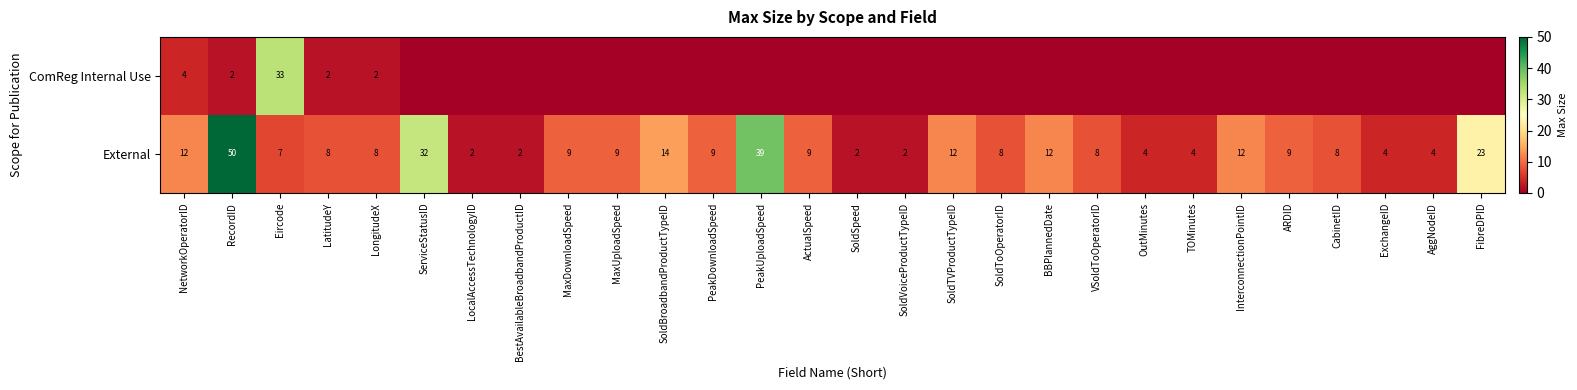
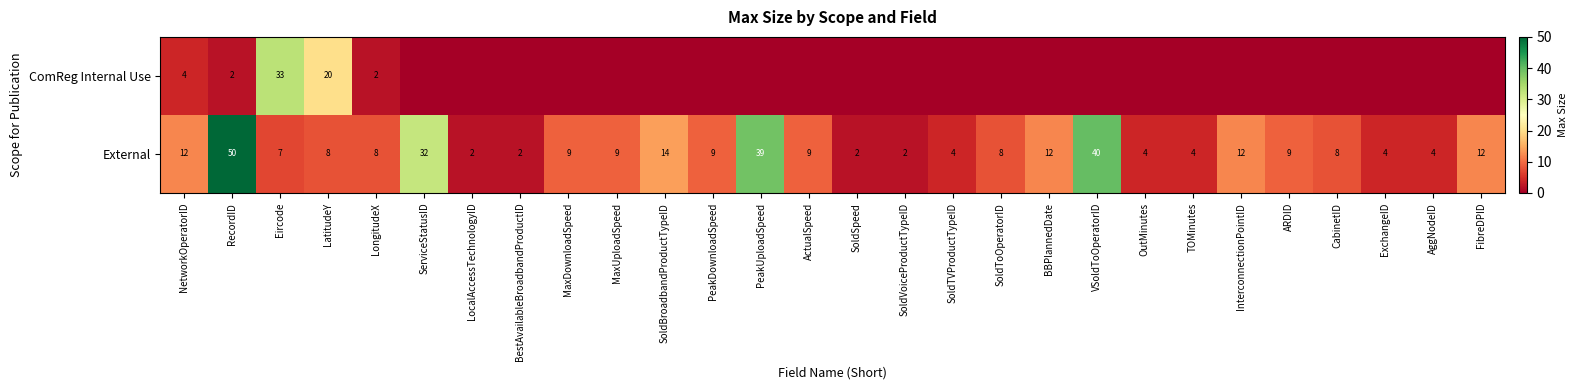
ComReg Internal Use, LatitudeY: 2 -> 20
External, SoldTVProductTypeID: 12 -> 4
External, VSoldToOperatorID: 8 -> 40
External, FibreDPID: 23 -> 12
